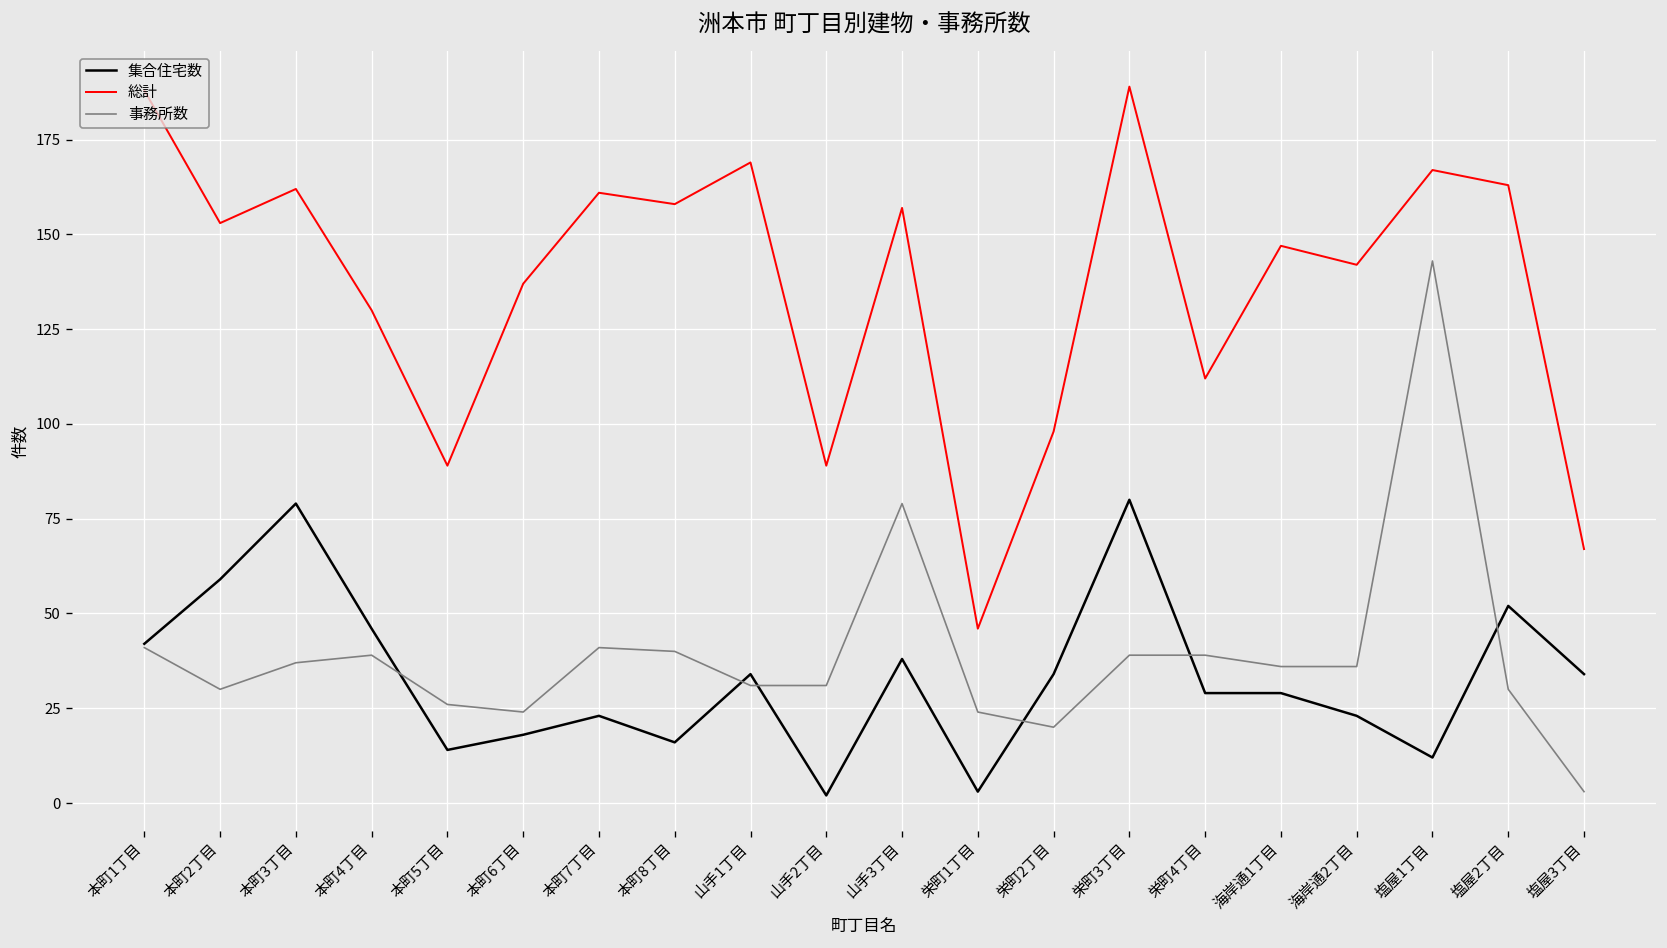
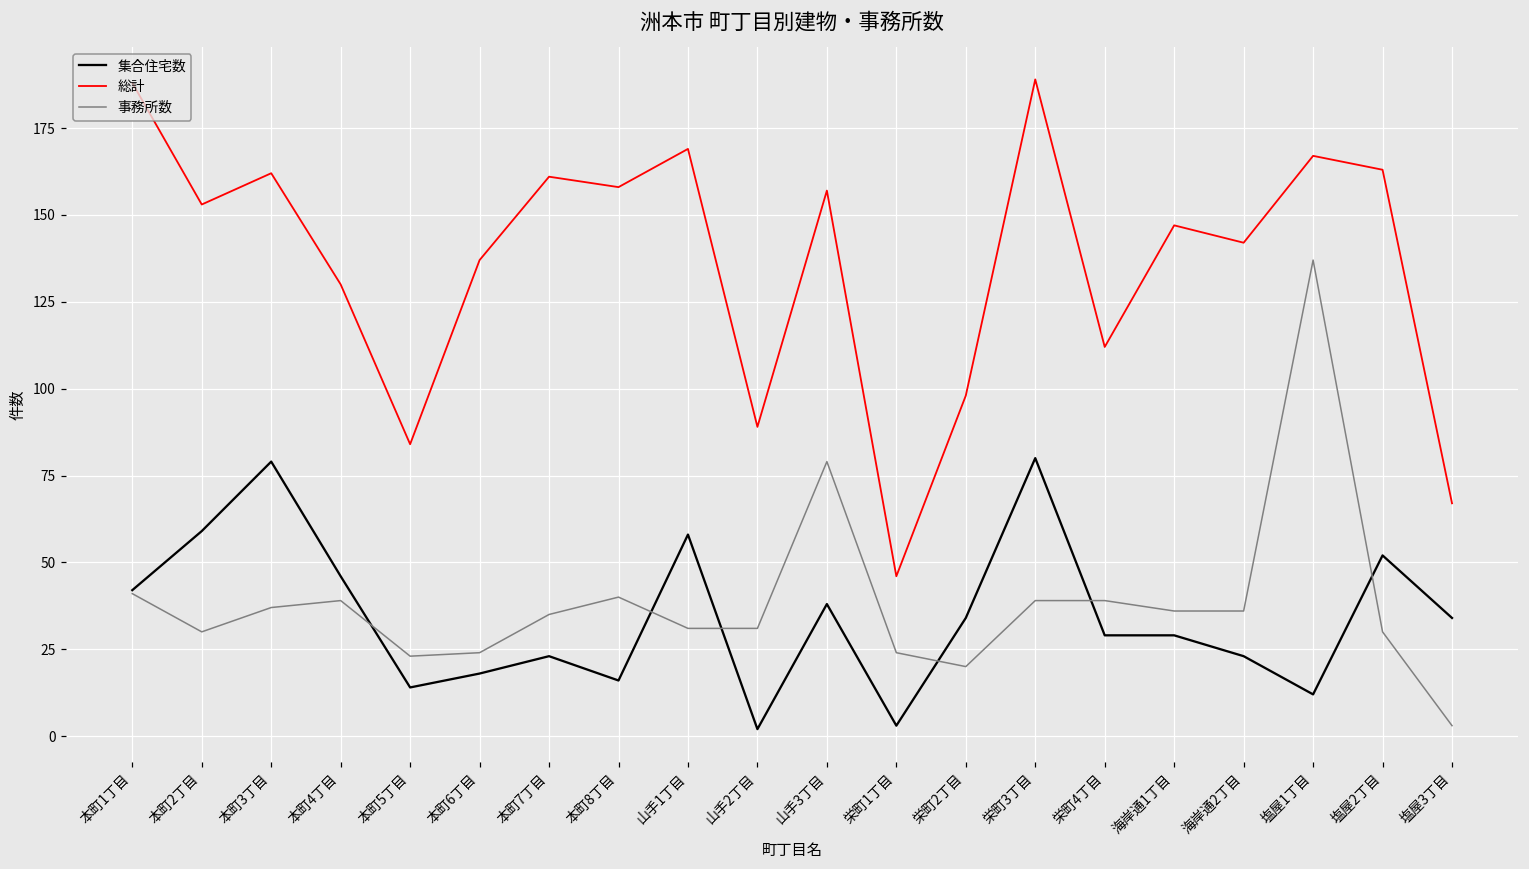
総計, 本町5丁目: 89 -> 84
事務所数, 本町5丁目: 26 -> 23
事務所数, 本町7丁目: 41 -> 35
集合住宅数, 山手1丁目: 34 -> 58
事務所数, 塩屋1丁目: 143 -> 137
